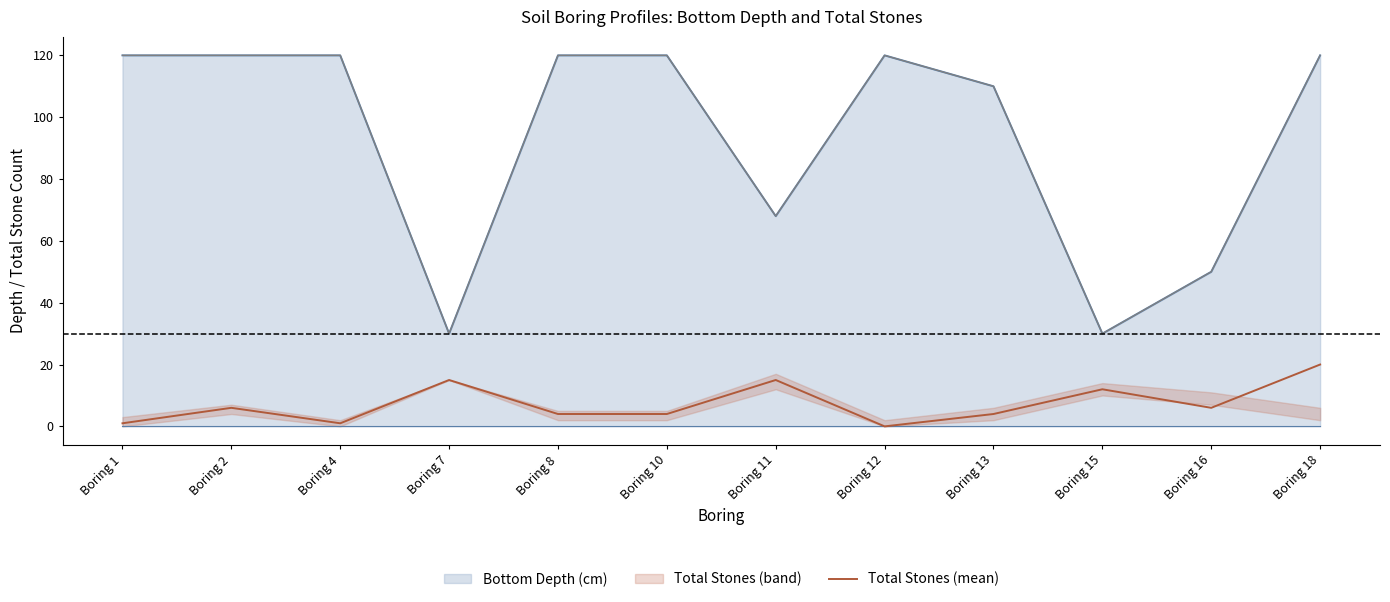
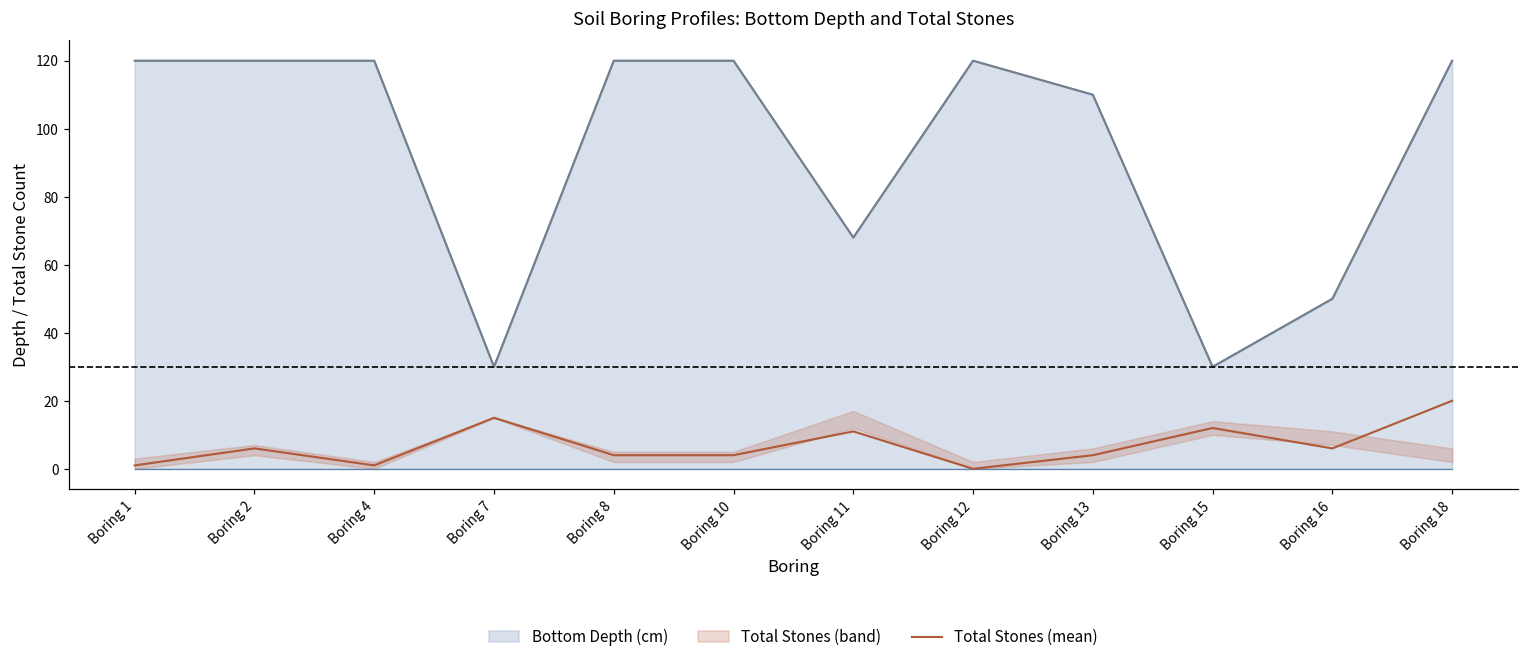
Total Stones (mean), Boring 11: 15 -> 11
